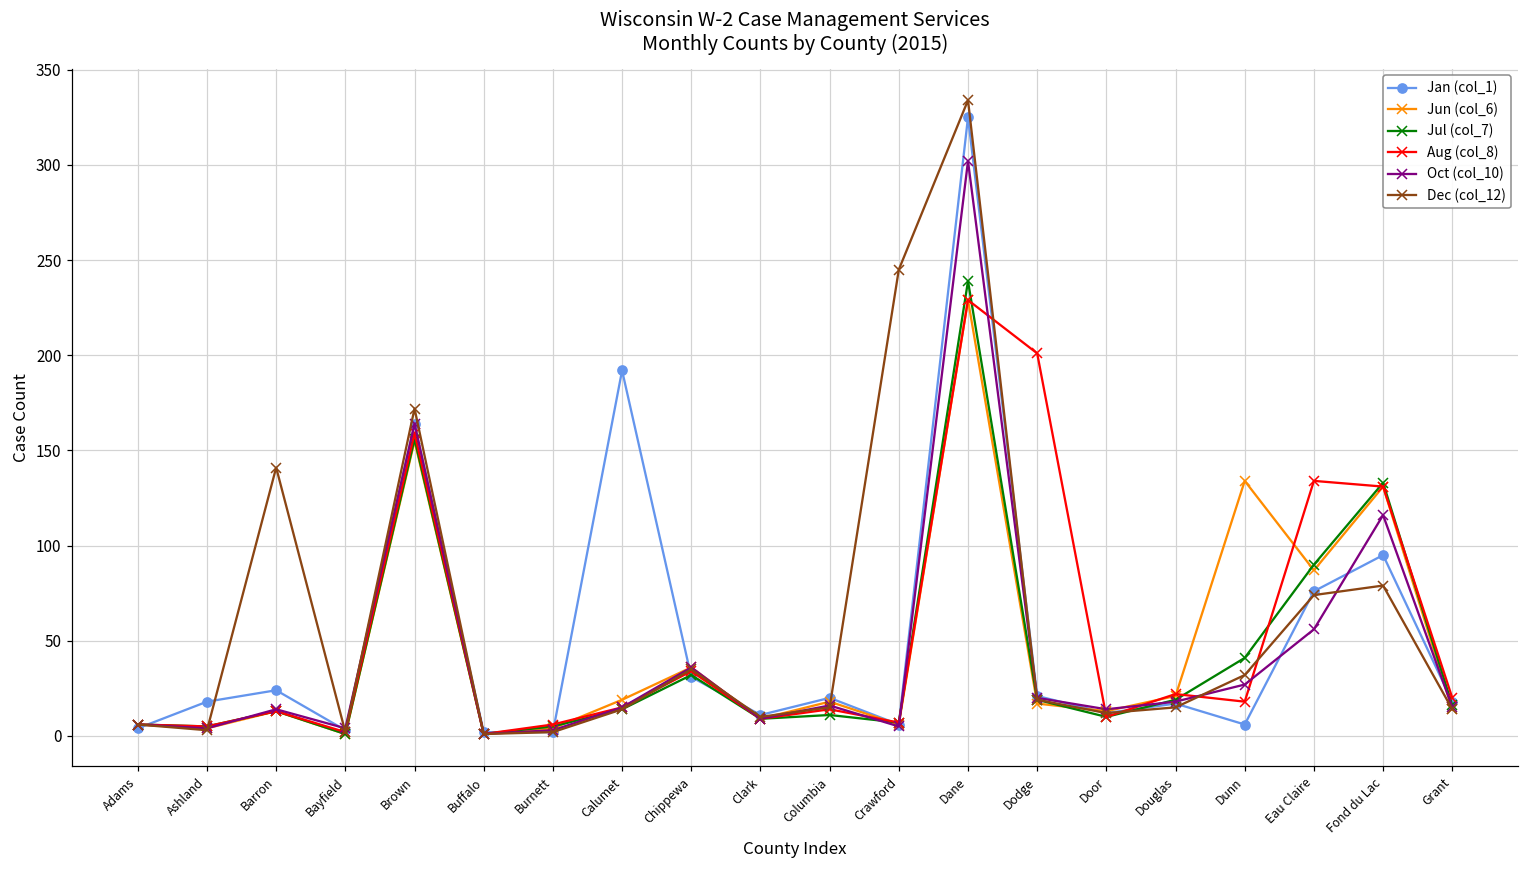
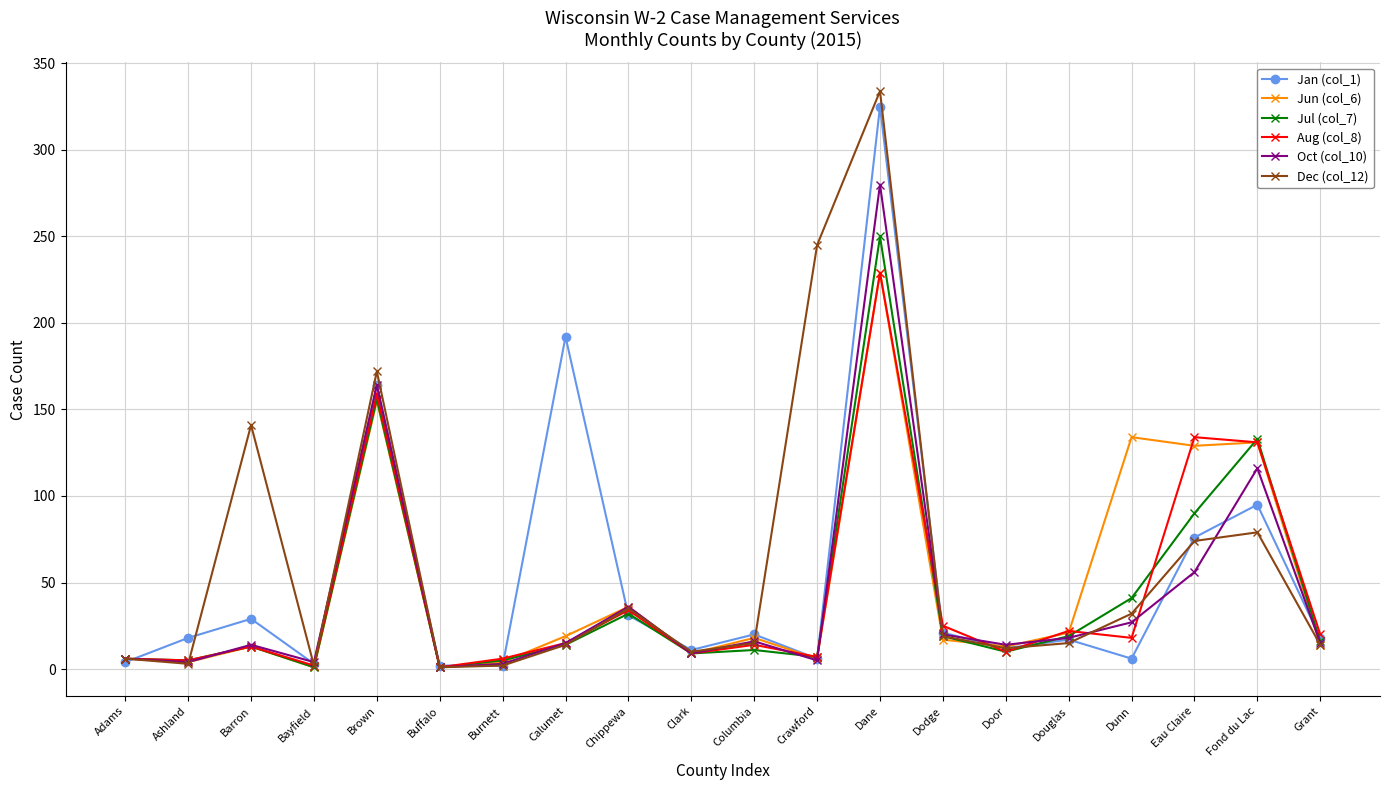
Jan (col_1), Barron: 24 -> 29
Jul (col_7), Dane: 239 -> 250
Oct (col_10), Dane: 302 -> 280
Aug (col_8), Dodge: 201 -> 25
Jun (col_6), Eau Claire: 87 -> 129
